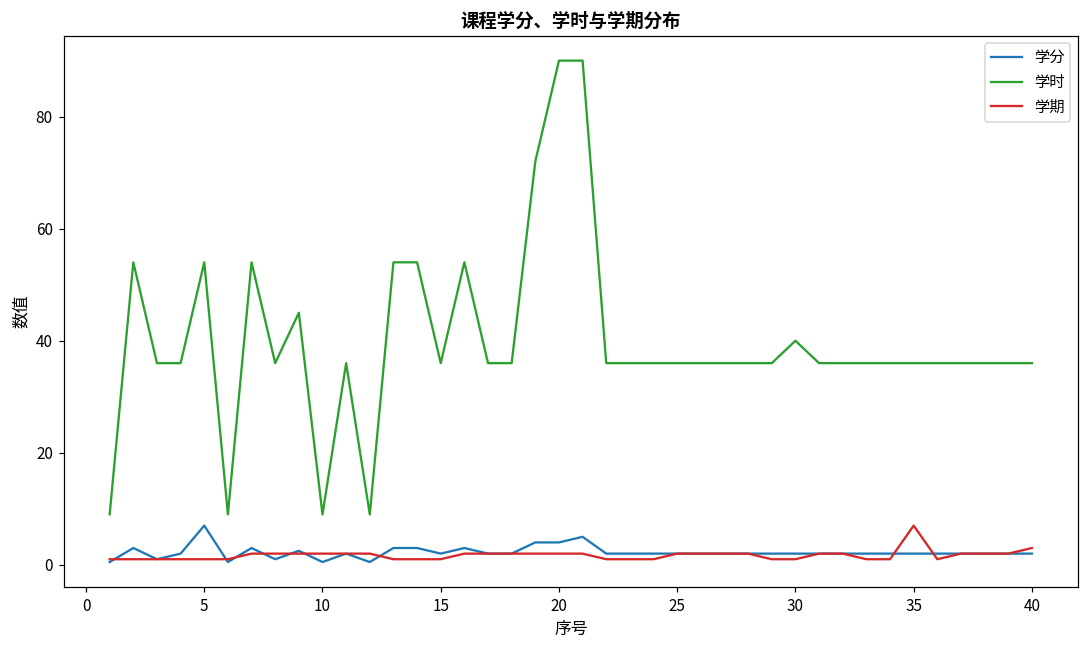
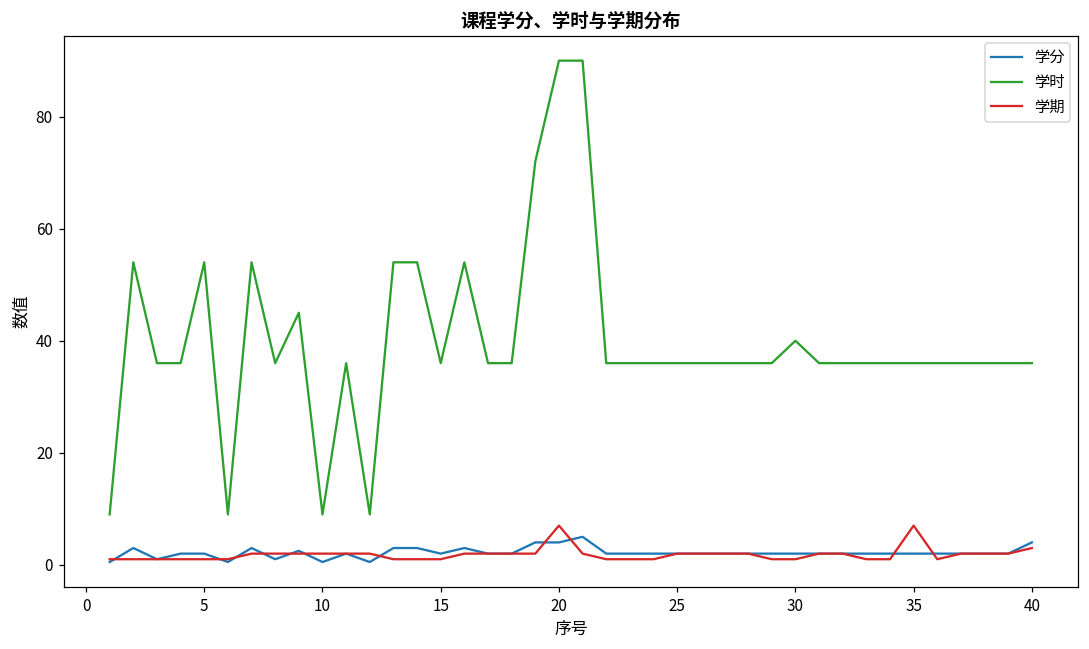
学分, 5: 7 -> 2
学期, 20: 2 -> 7
学分, 40: 2 -> 4
